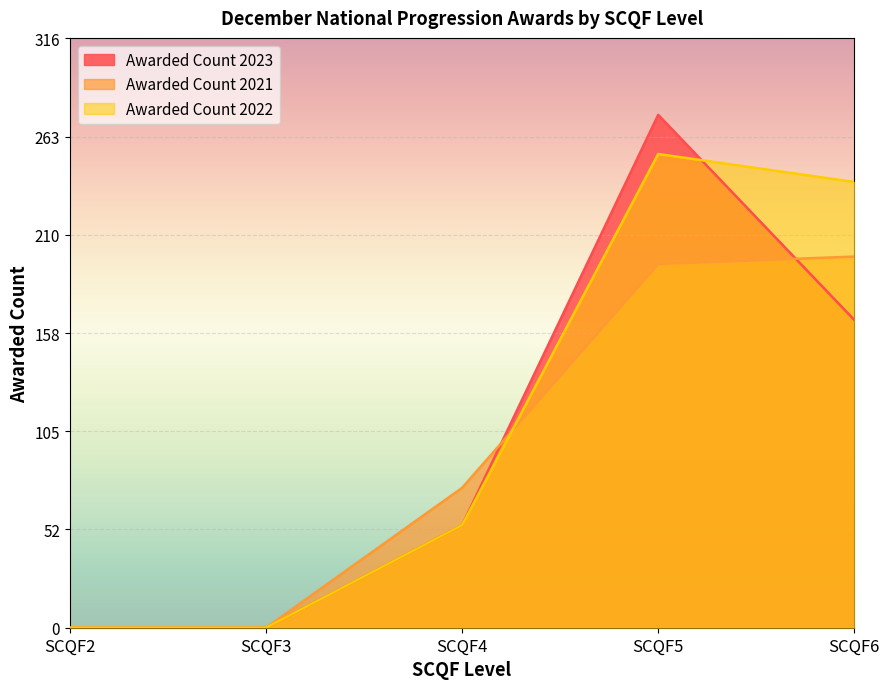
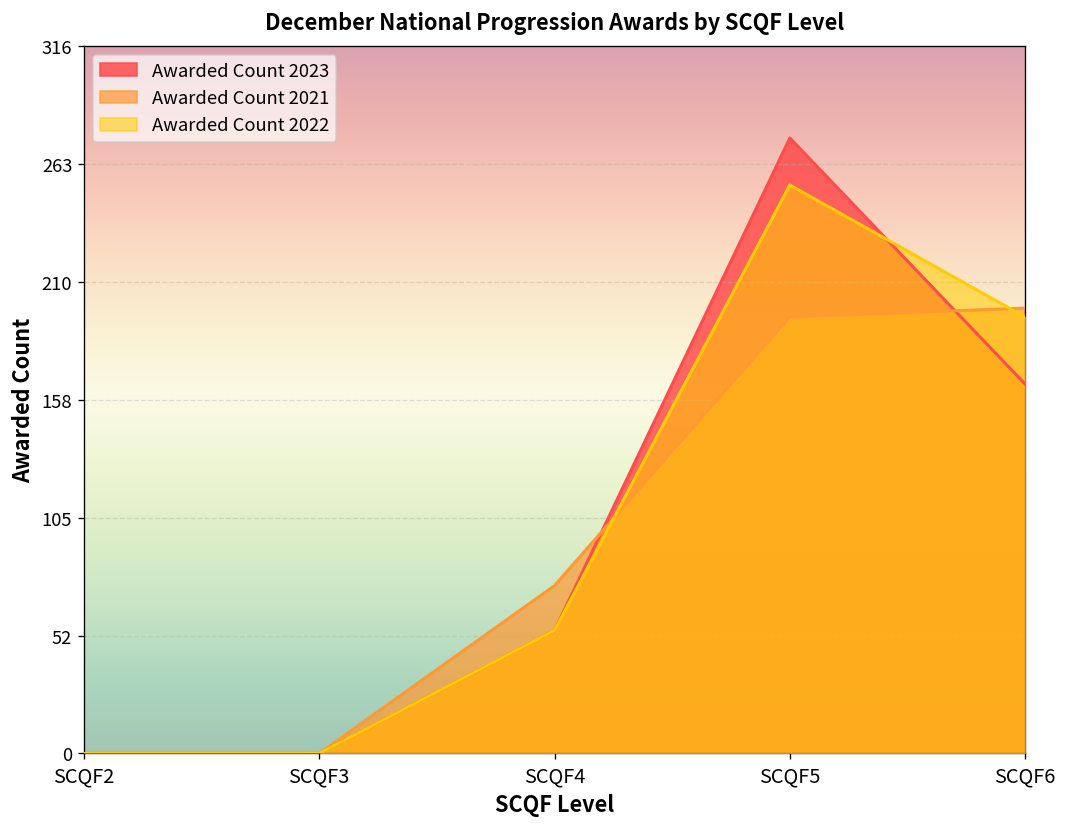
Awarded Count 2022, SCQF6: 239 -> 195
